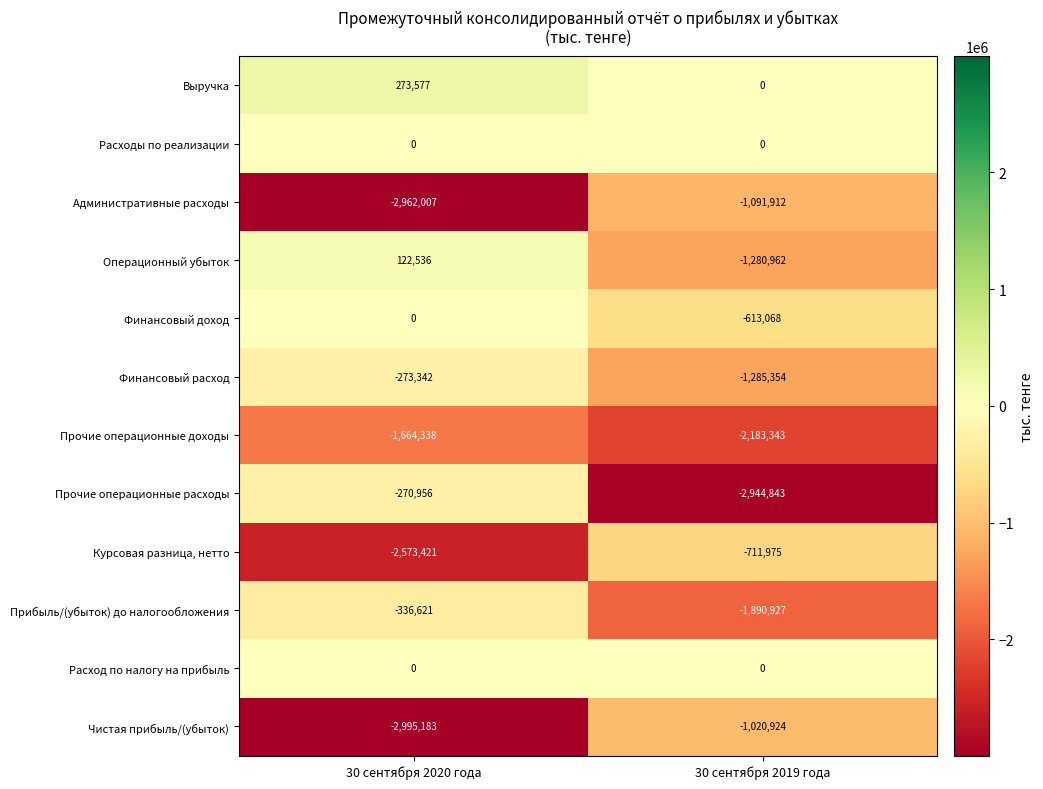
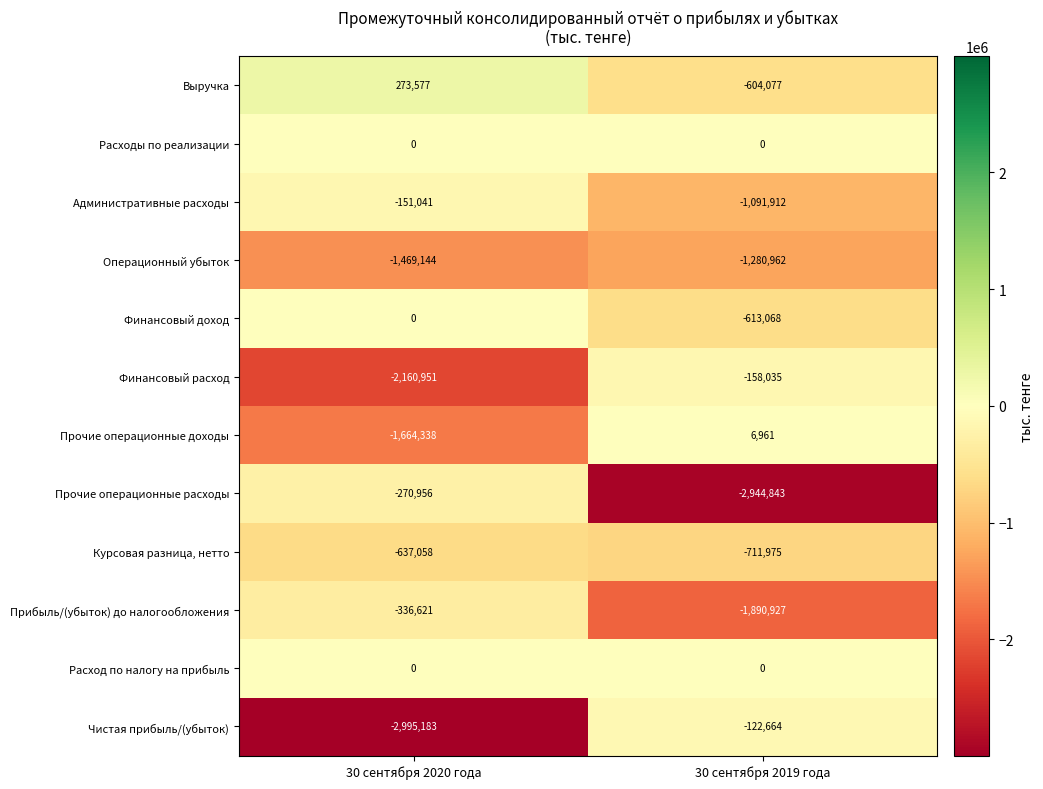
Выручка, 30 сентября 2019 года: 0 -> -604,077
Административные расходы, 30 сентября 2020 года: -2,962,007 -> -151,041
Операционный убыток, 30 сентября 2020 года: 122,536 -> -1,469,144
Финансовый расход, 30 сентября 2020 года: -273,342 -> -2,160,951
Финансовый расход, 30 сентября 2019 года: -1,285,354 -> -158,035
Прочие операционные доходы, 30 сентября 2019 года: -2,183,343 -> 6,961
Курсовая разница, нетто, 30 сентября 2020 года: -2,573,421 -> -637,058
Чистая прибыль/(убыток), 30 сентября 2019 года: -1,020,924 -> -122,664
